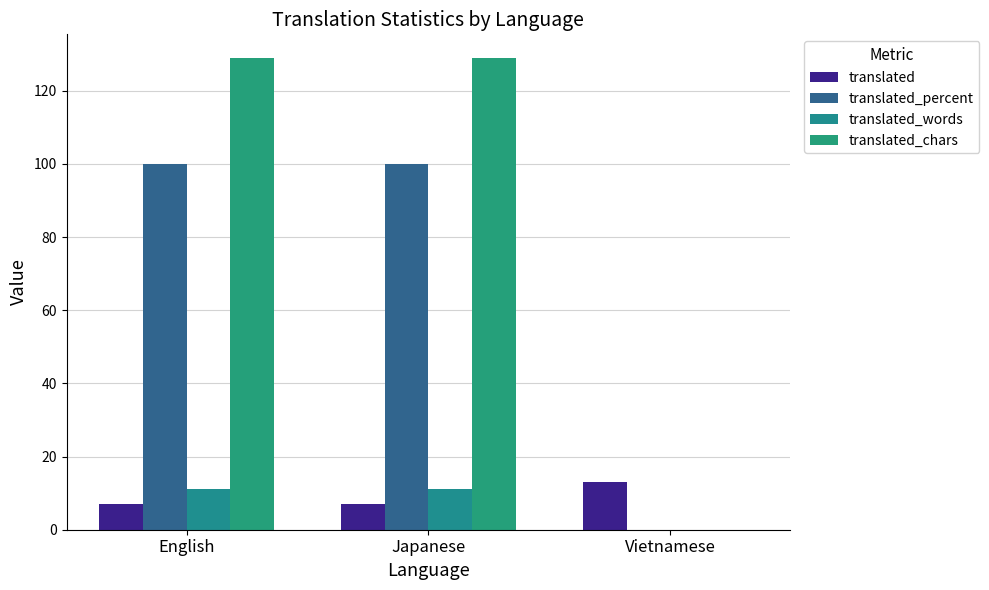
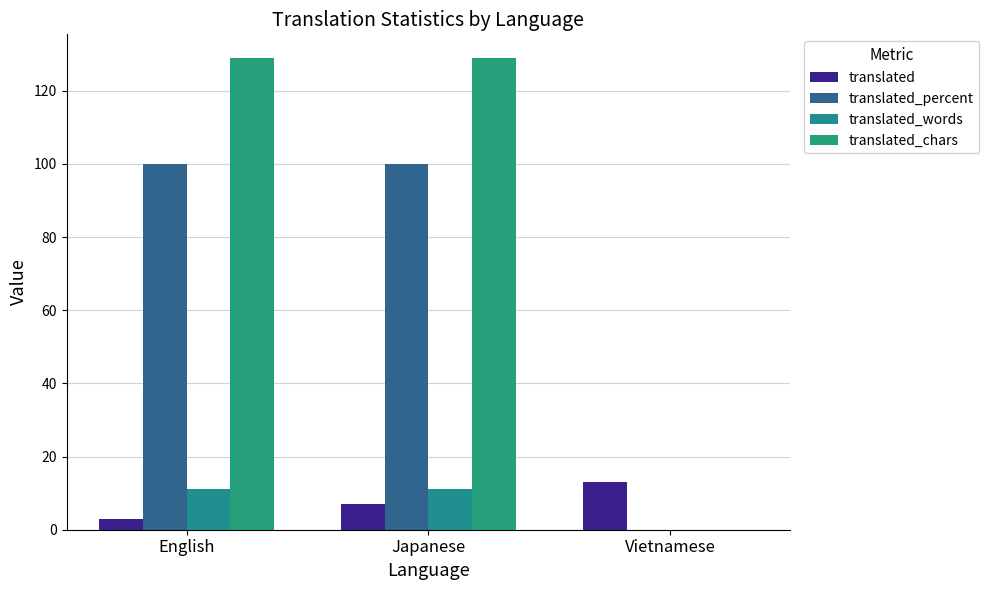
translated, English: 7 -> 3
